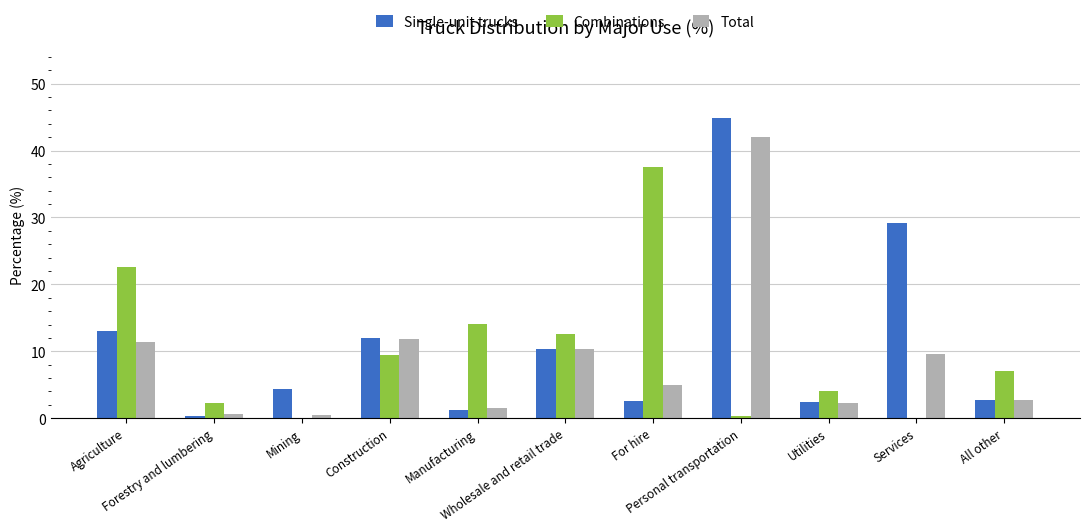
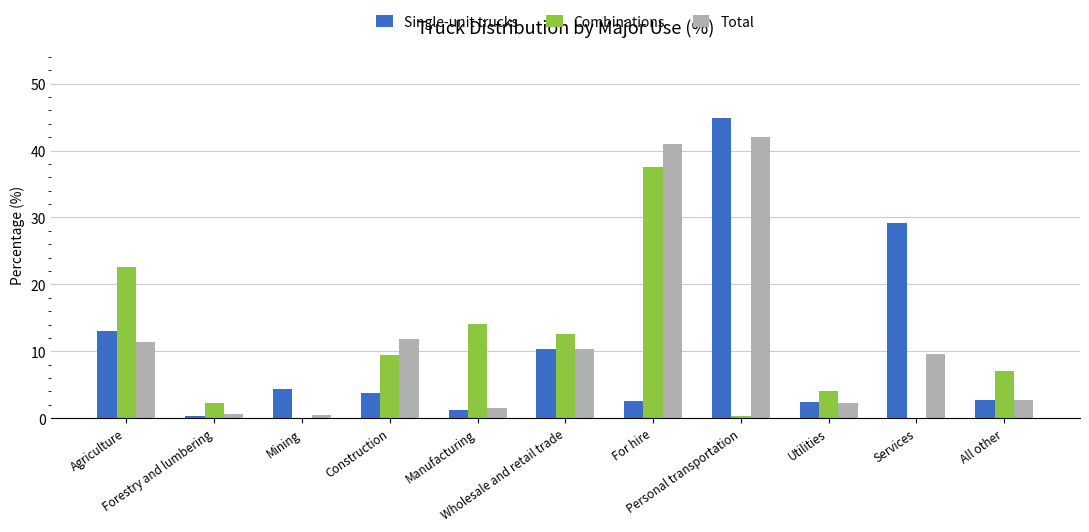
Single-unit trucks, Construction: 12 -> 4
Total, For hire: 5 -> 41
